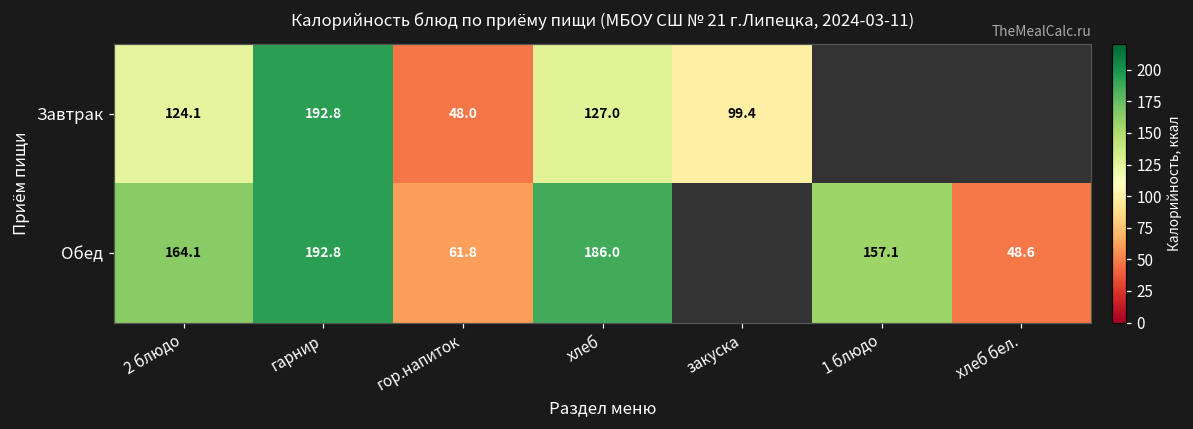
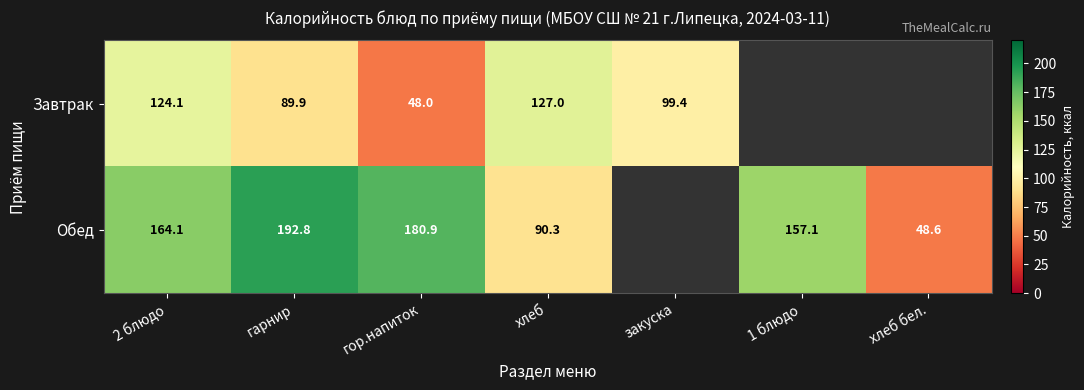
Завтрак, гарнир: 192.8 -> 89.9
Обед, гор.напиток: 61.8 -> 180.9
Обед, хлеб: 186.0 -> 90.3
